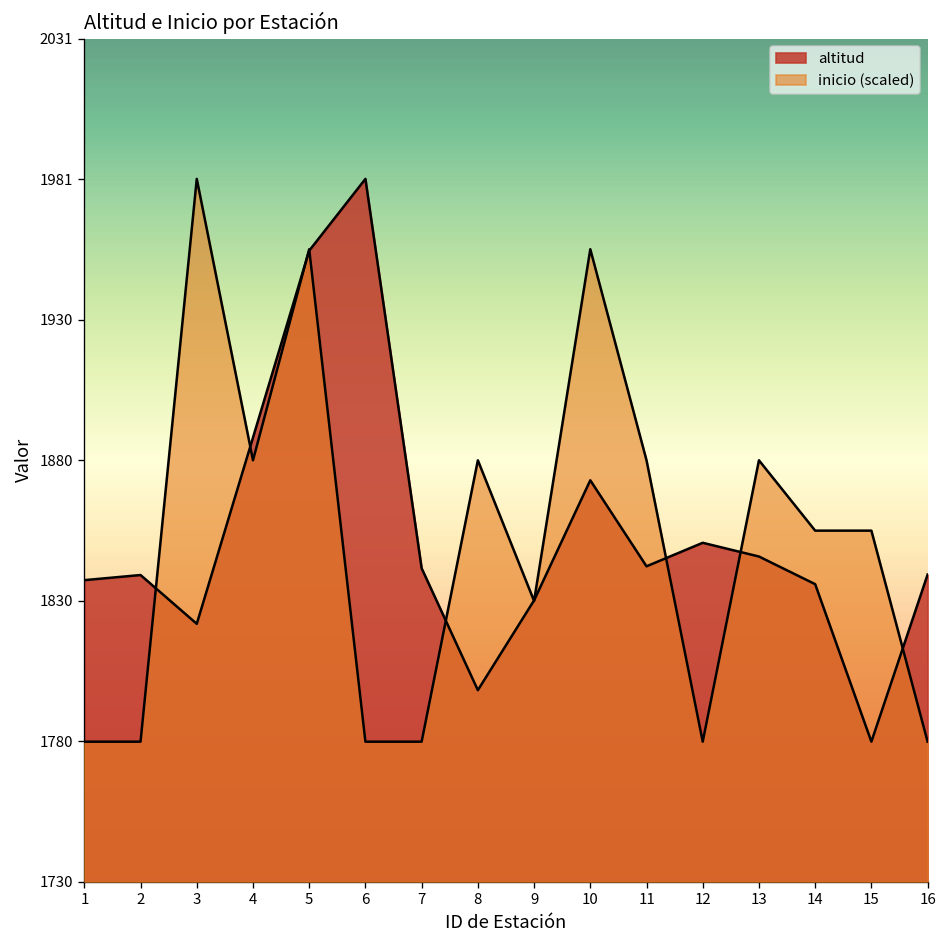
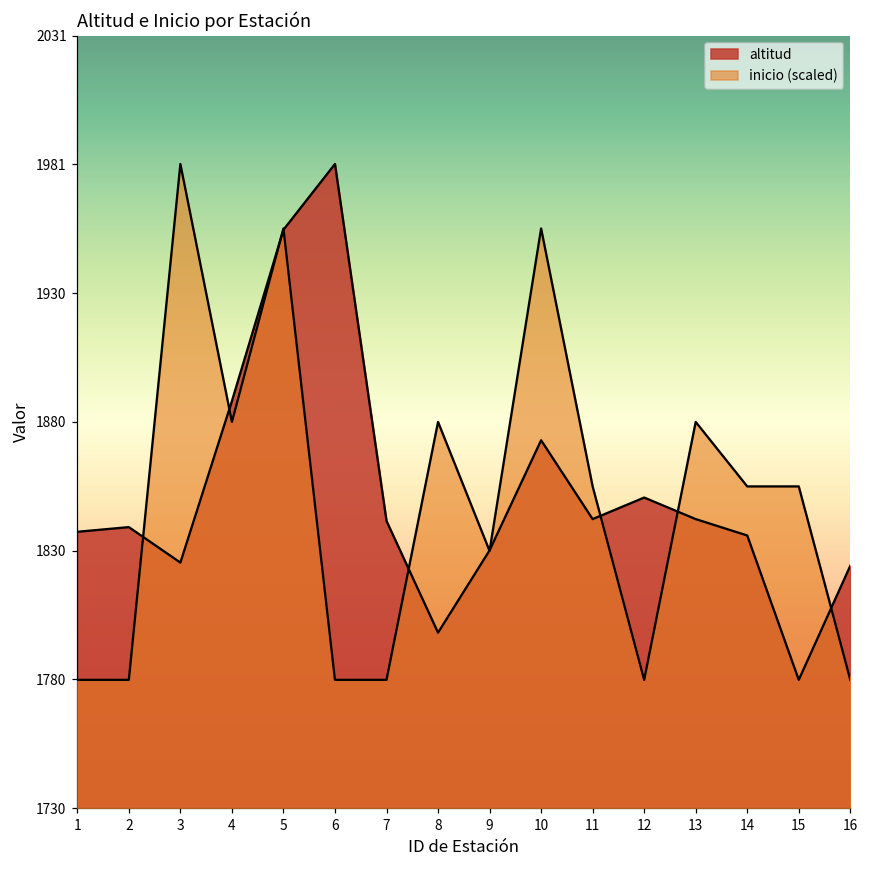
altitud, 3: 1822 -> 1826
inicio (scaled), 11: 1881 -> 1856
altitud, 13: 1846 -> 1843
altitud, 16: 1840 -> 1825
